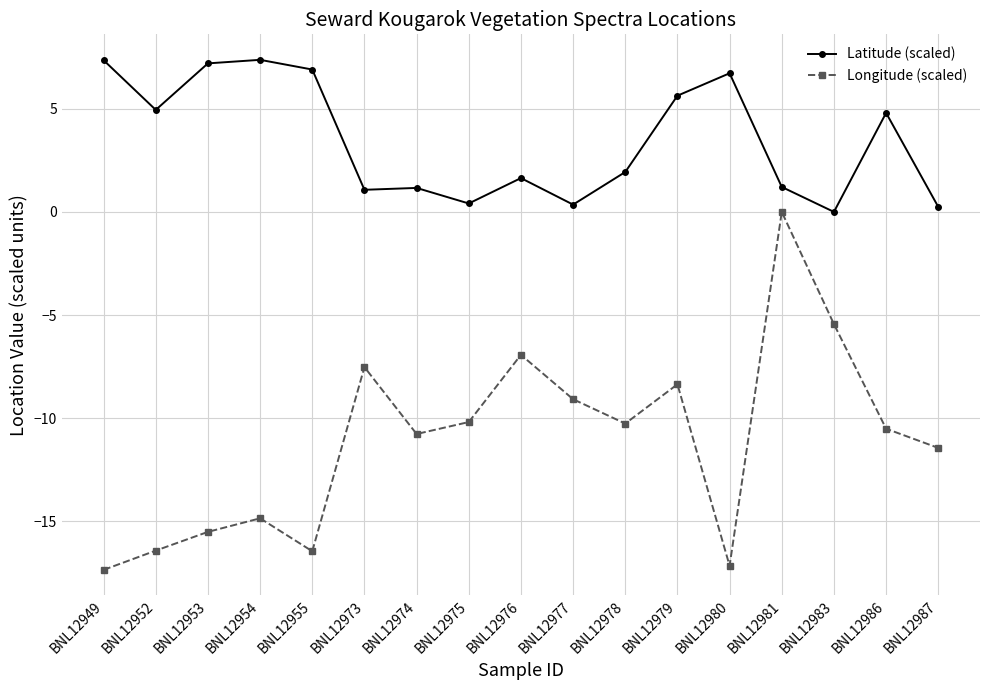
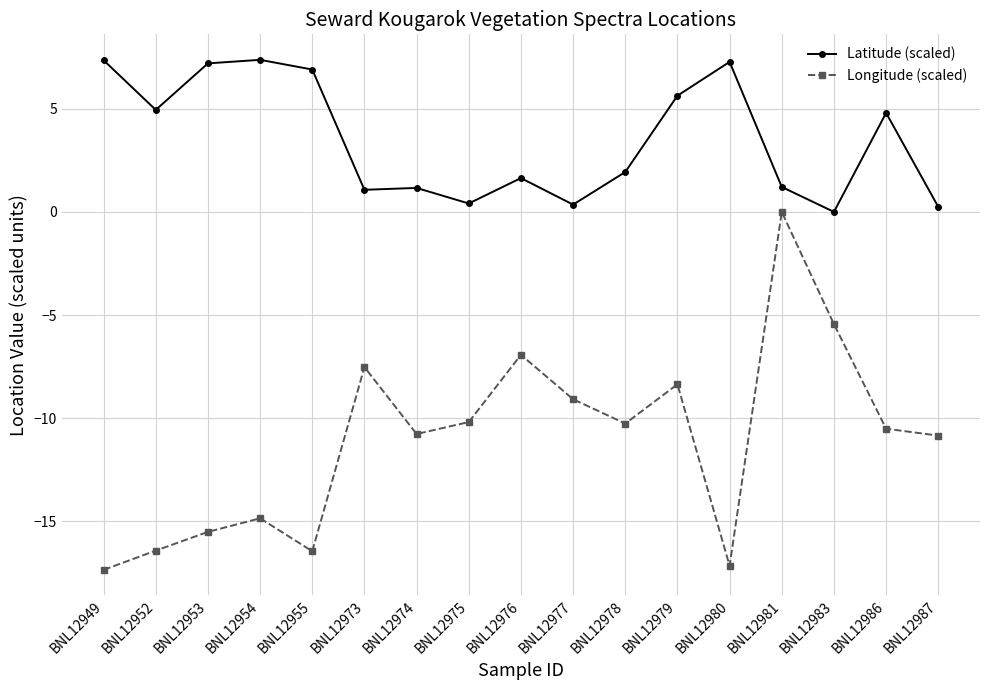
Latitude (scaled), BNL12980: 6.7 -> 7.3
Longitude (scaled), BNL12987: -11.4 -> -10.8
